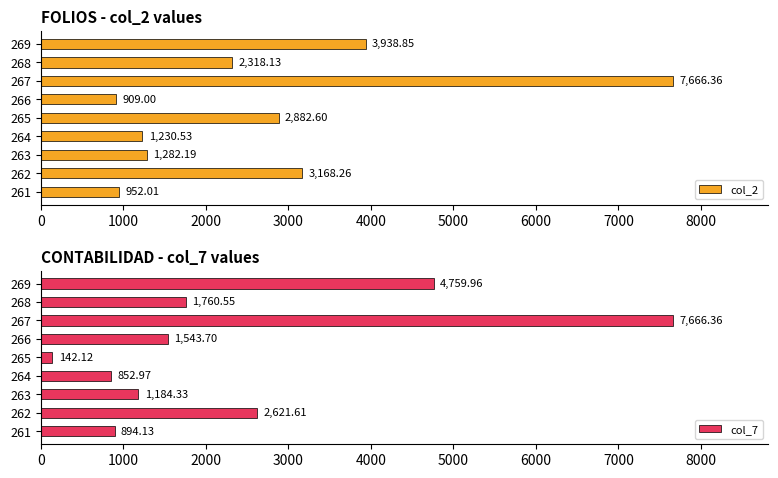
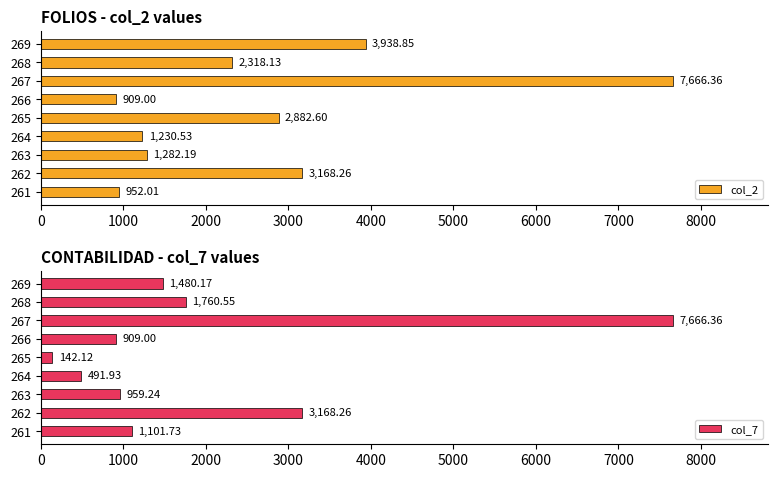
CONTABILIDAD - col_7 values, 269: 4,759.96 -> 1,480.17
CONTABILIDAD - col_7 values, 266: 1,543.70 -> 909.00
CONTABILIDAD - col_7 values, 264: 852.97 -> 491.93
CONTABILIDAD - col_7 values, 263: 1,184.33 -> 959.24
CONTABILIDAD - col_7 values, 262: 2,621.61 -> 3,168.26
CONTABILIDAD - col_7 values, 261: 894.13 -> 1,101.73
